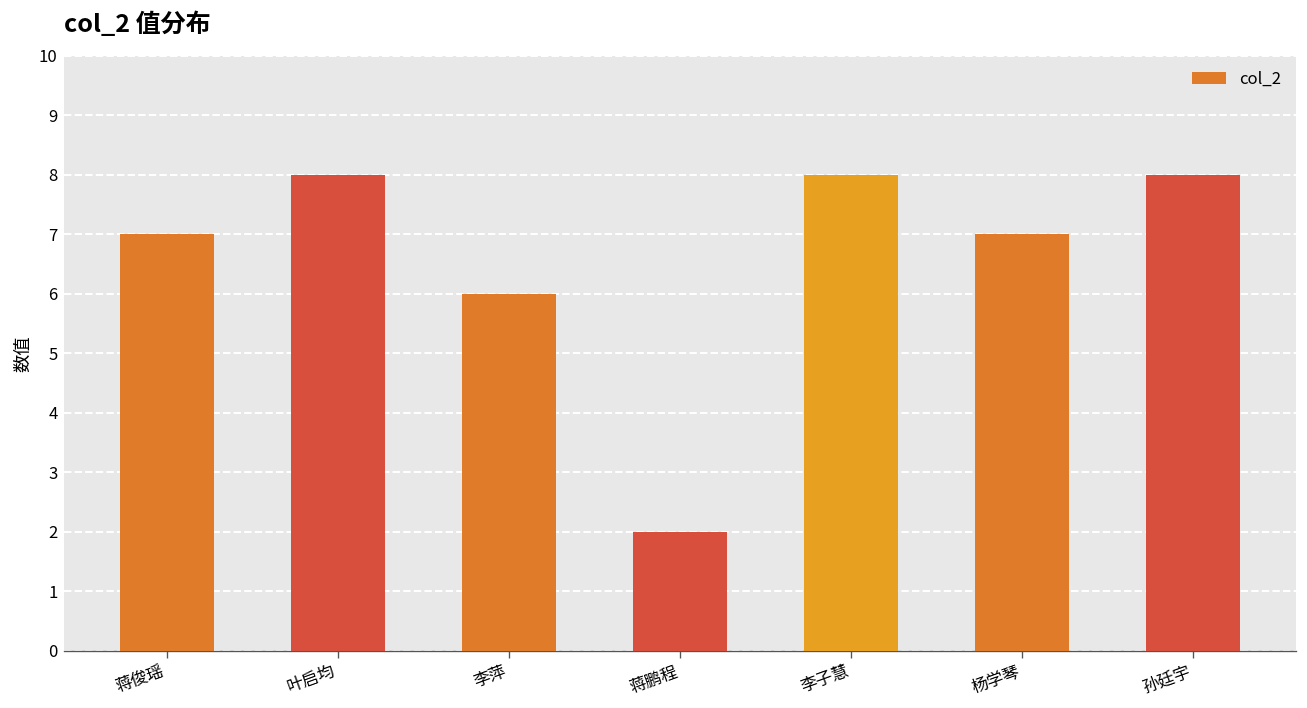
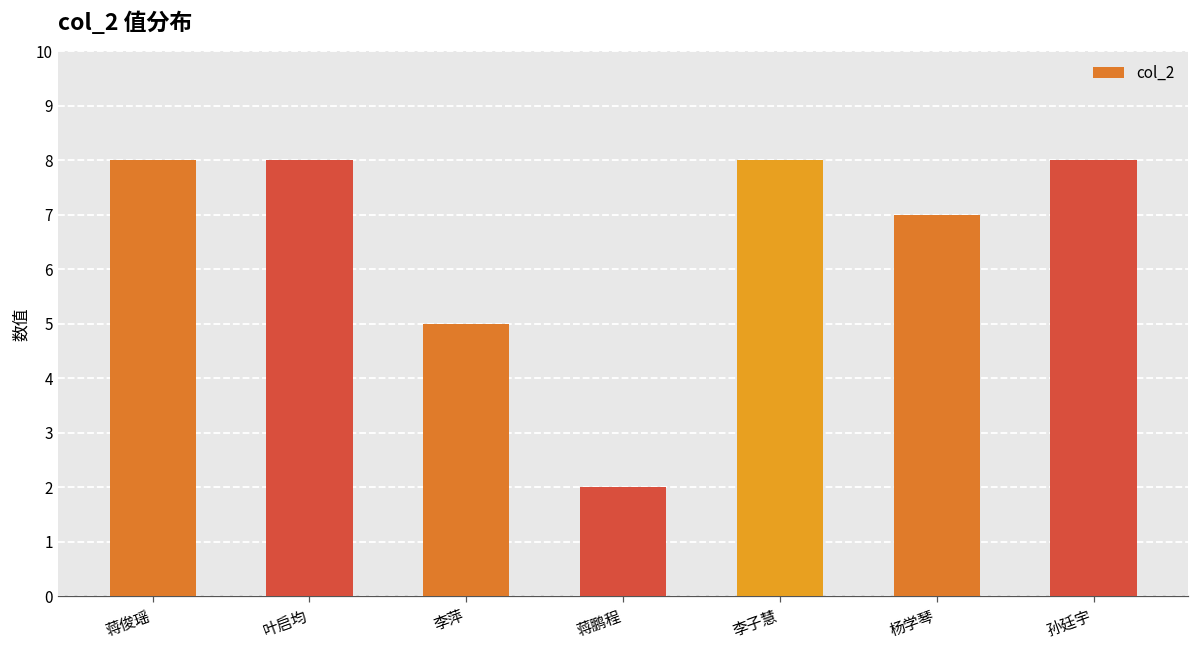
蒋俊瑶: 7 -> 8
李萍: 6 -> 5
